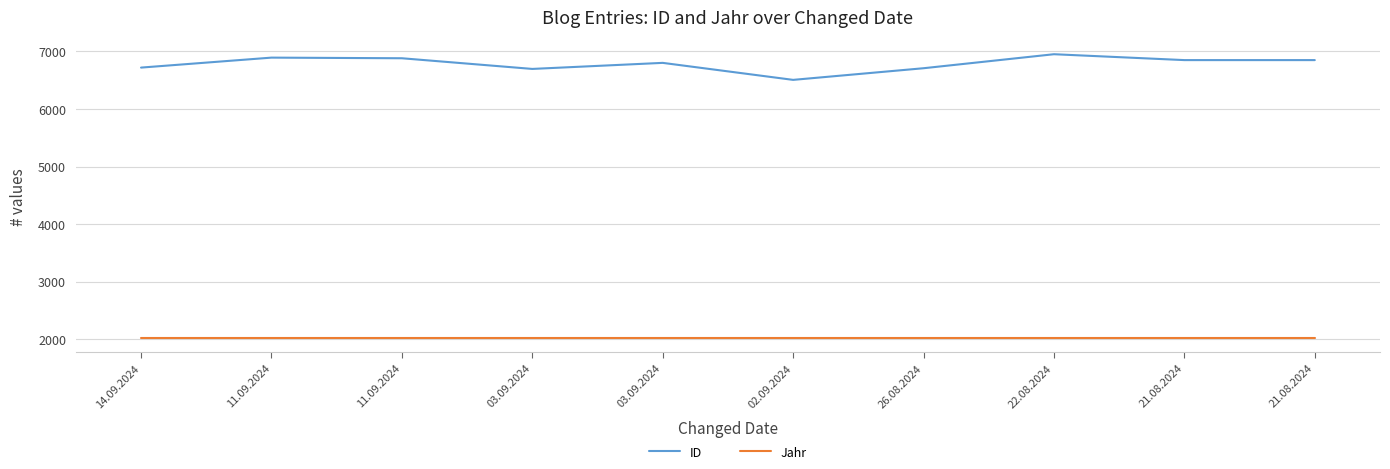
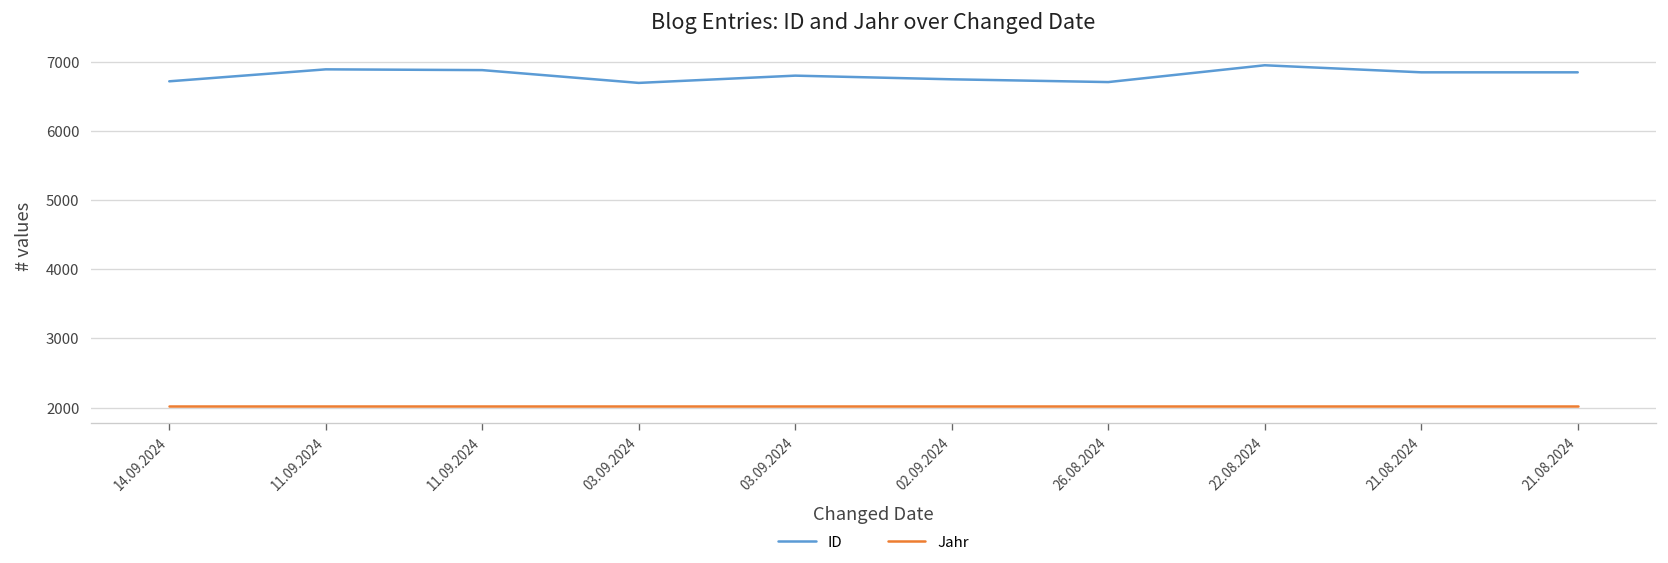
ID, 02.09.2024: 6500 -> 6700
